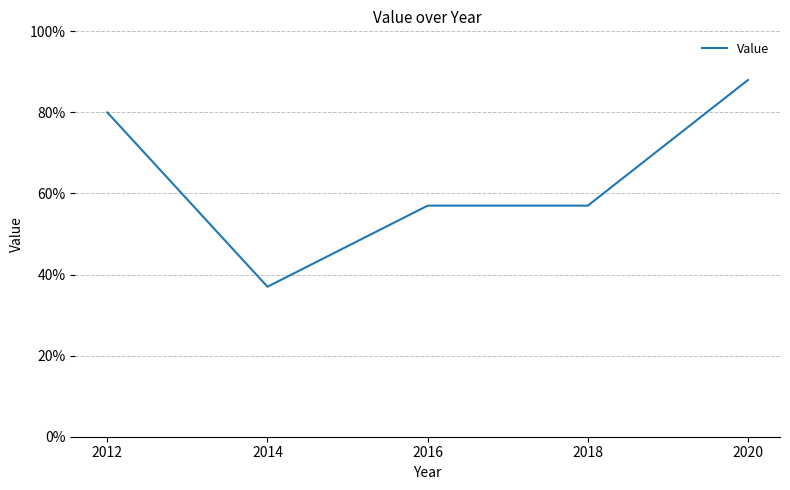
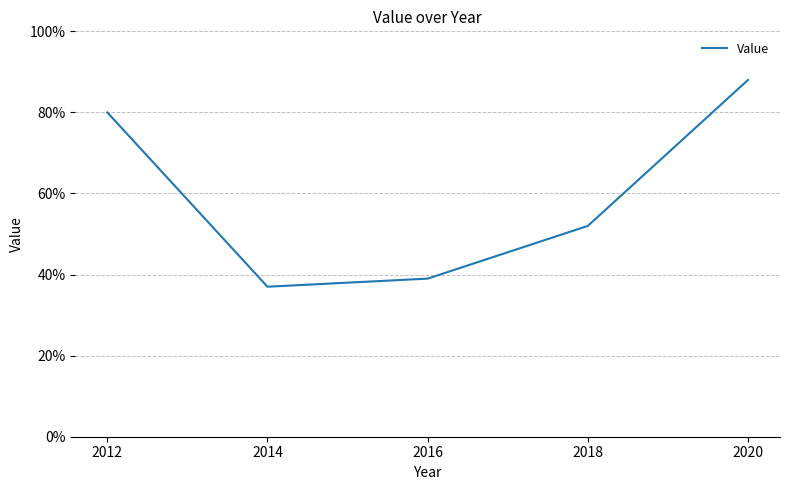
2016: 57% -> 39%
2018: 57% -> 52%
